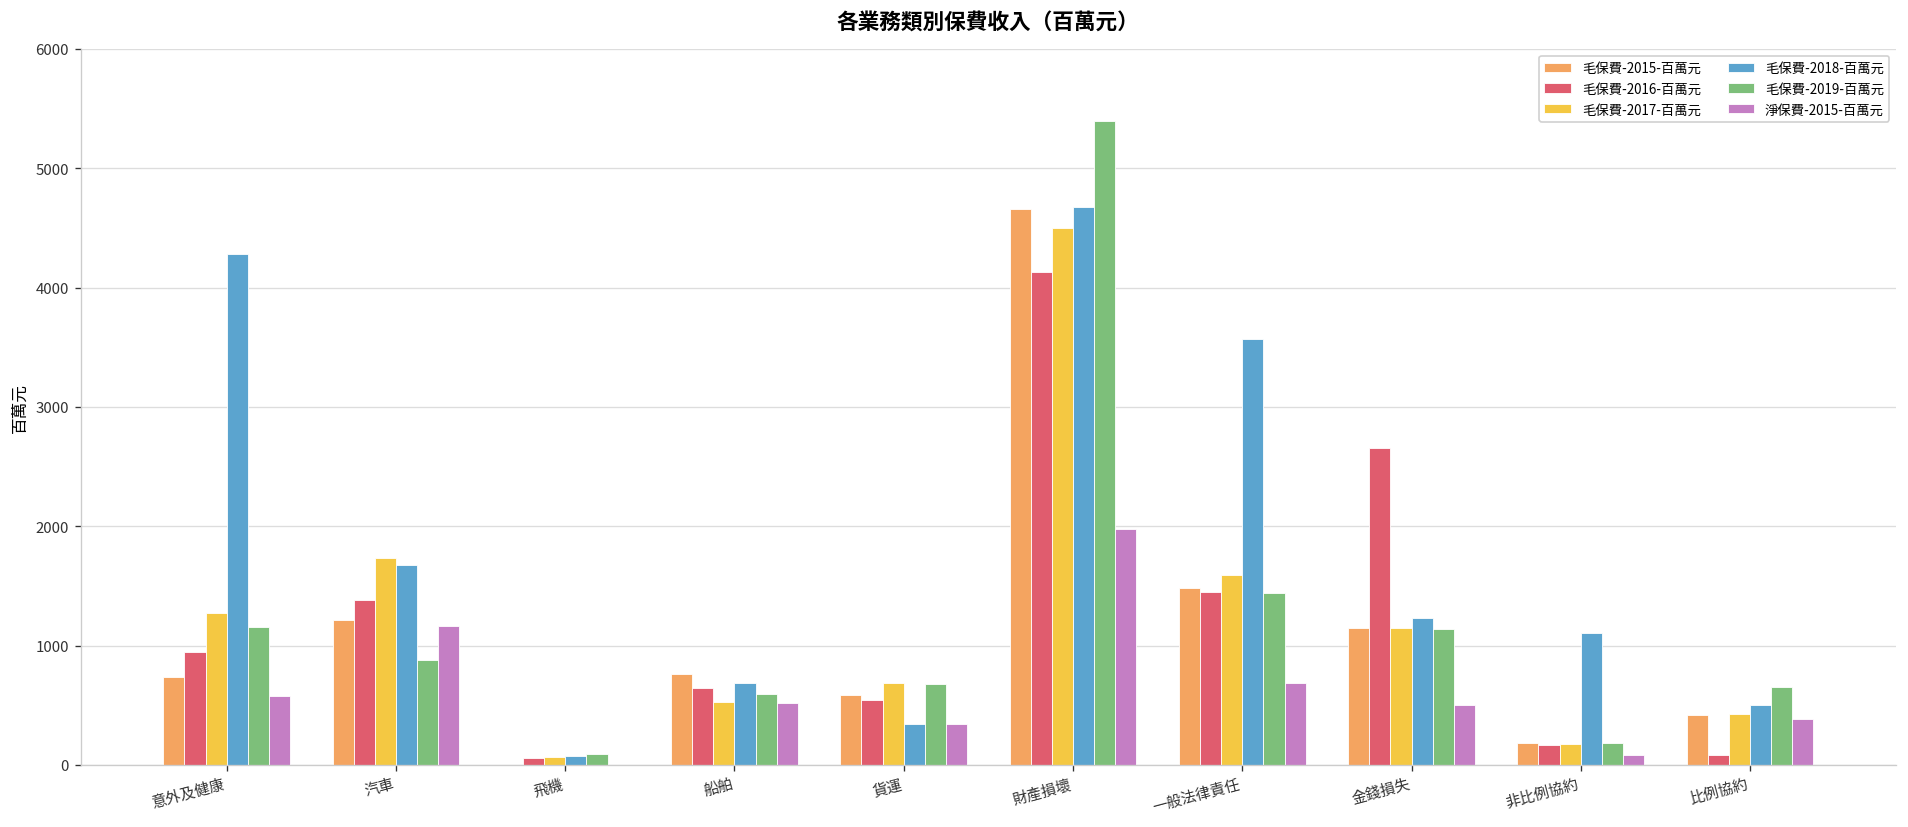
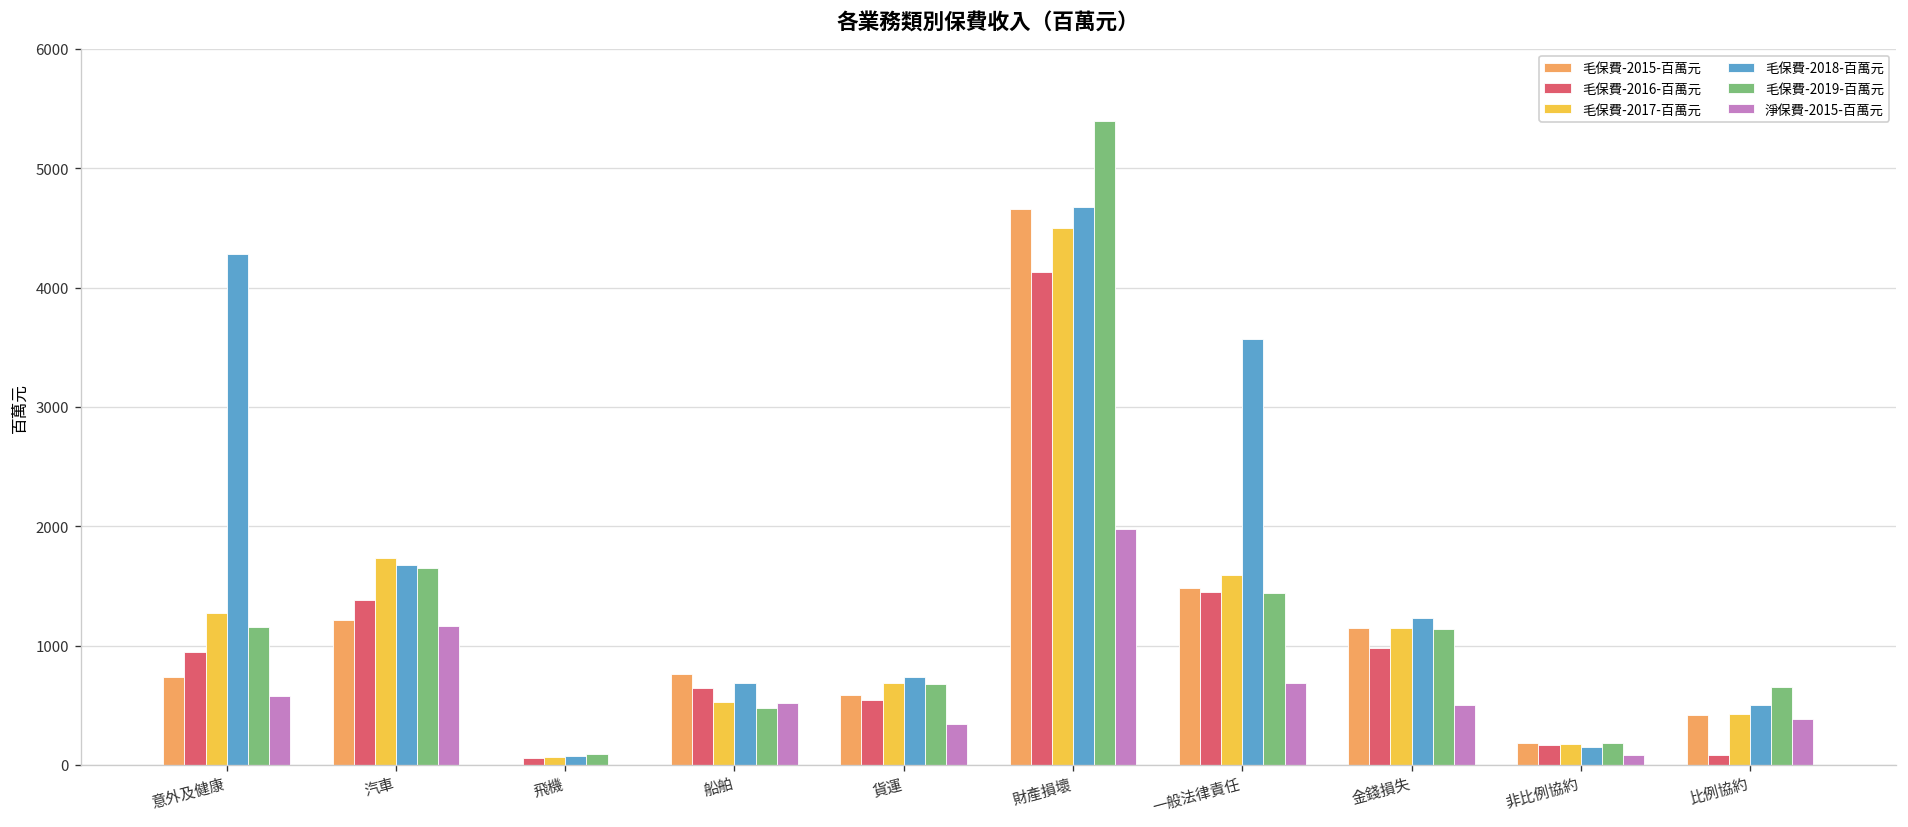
毛保費-2019-百萬元, 汽車: 900 -> 1700
毛保費-2019-百萬元, 船舶: 600 -> 500
毛保費-2018-百萬元, 貨運: 300 -> 700
毛保費-2016-百萬元, 金錢損失: 2700 -> 1000
毛保費-2018-百萬元, 非比例協約: 1100 -> 200
